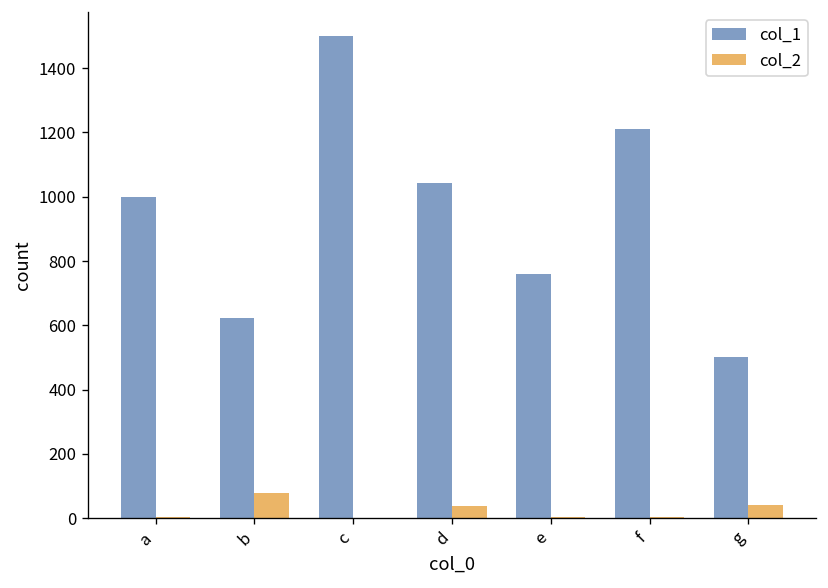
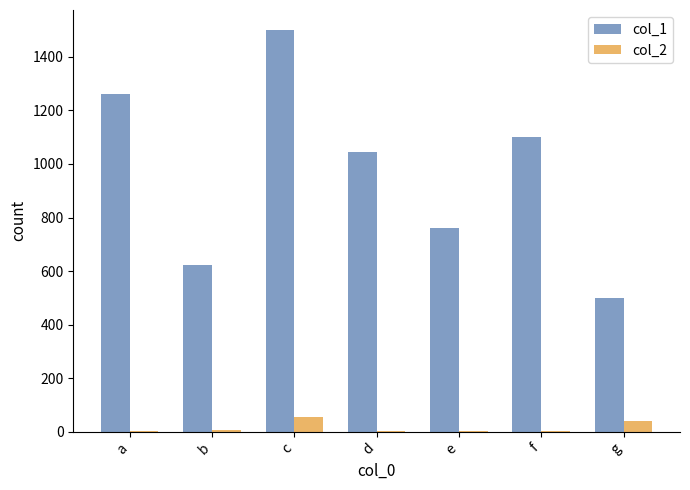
col_1, a: 1000 -> 1260
col_2, b: 80 -> 10
col_2, c: 0 -> 60
col_2, d: 40 -> 0
col_1, f: 1210 -> 1100
